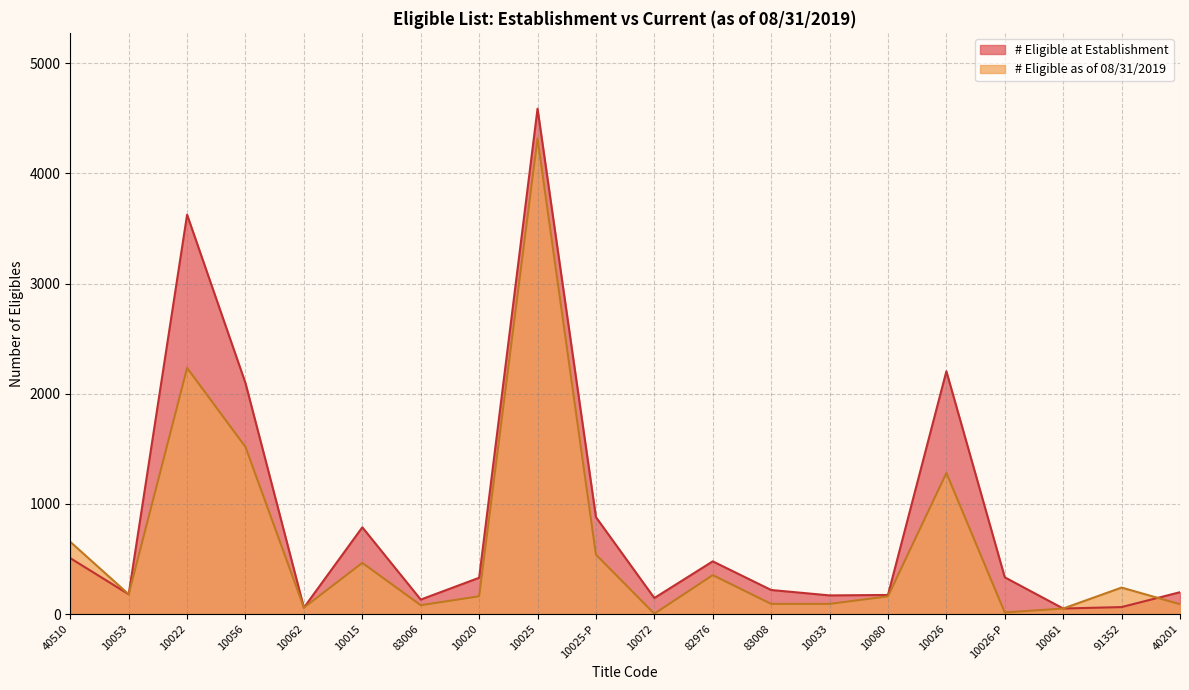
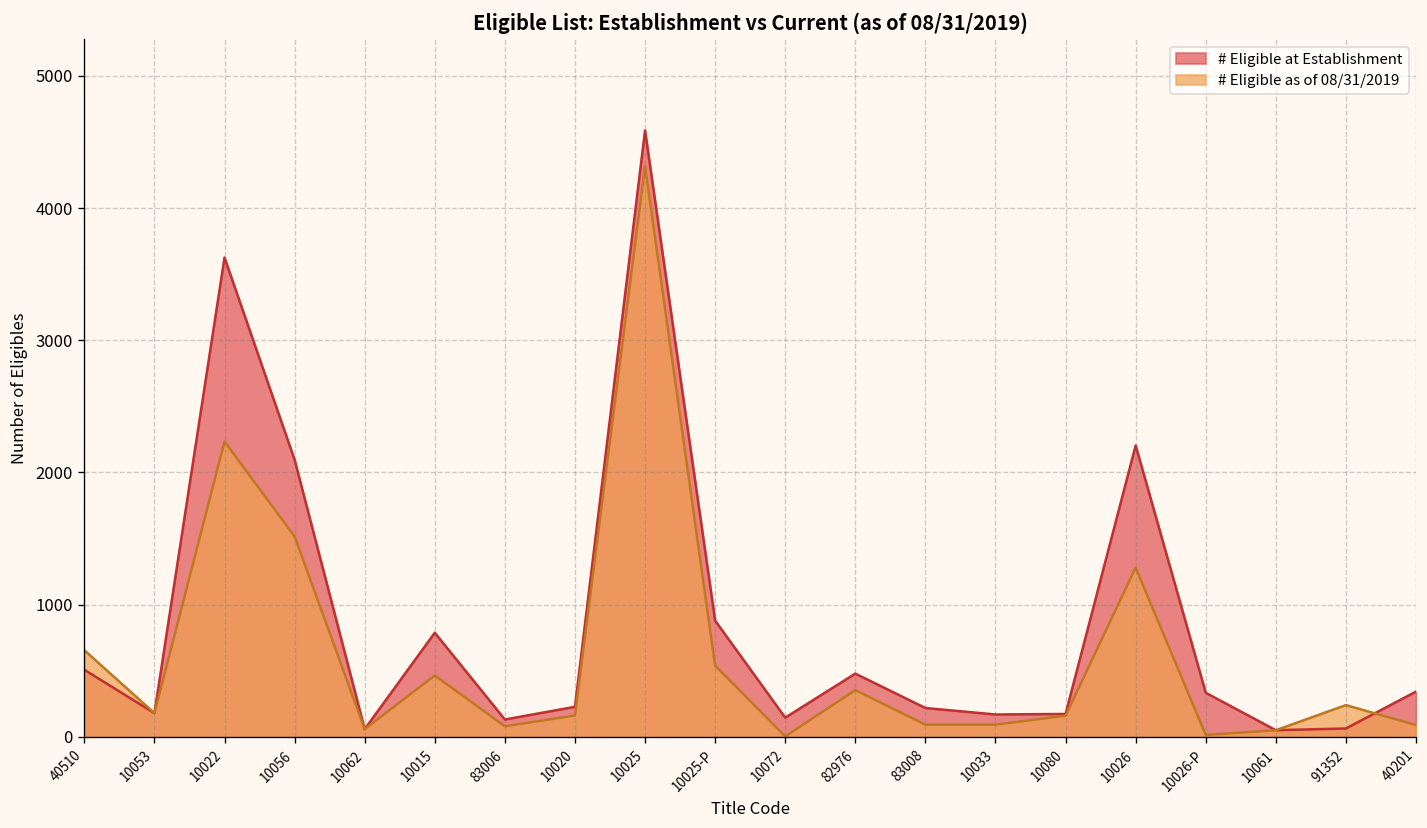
# Eligible at Establishment, 10020: 330 -> 230
# Eligible at Establishment, 40201: 200 -> 340
